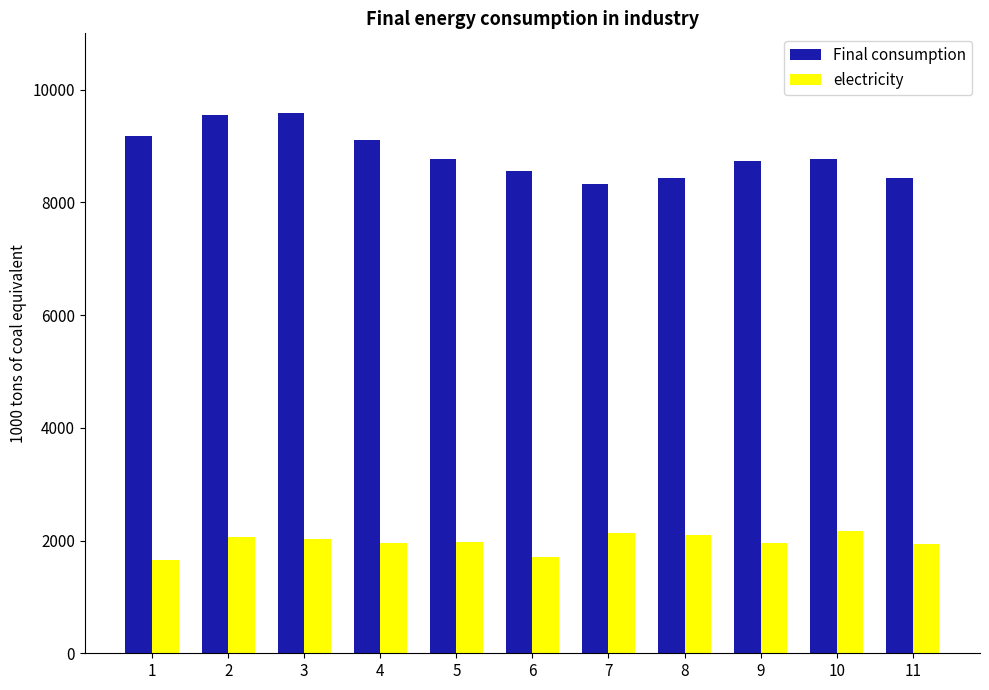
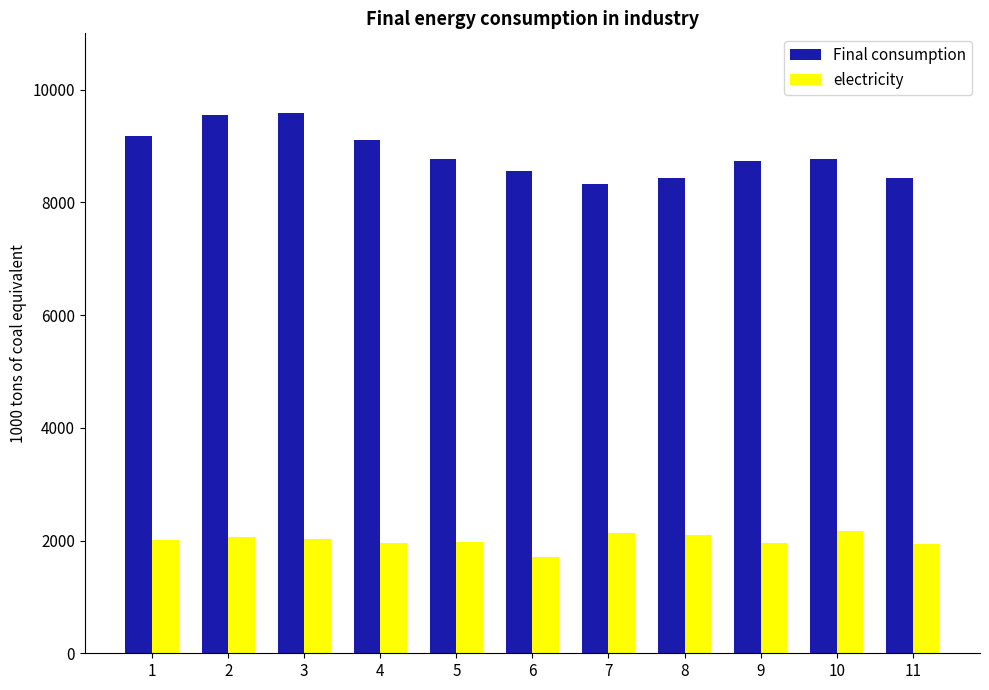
electricity, 1: 1600 -> 2000
